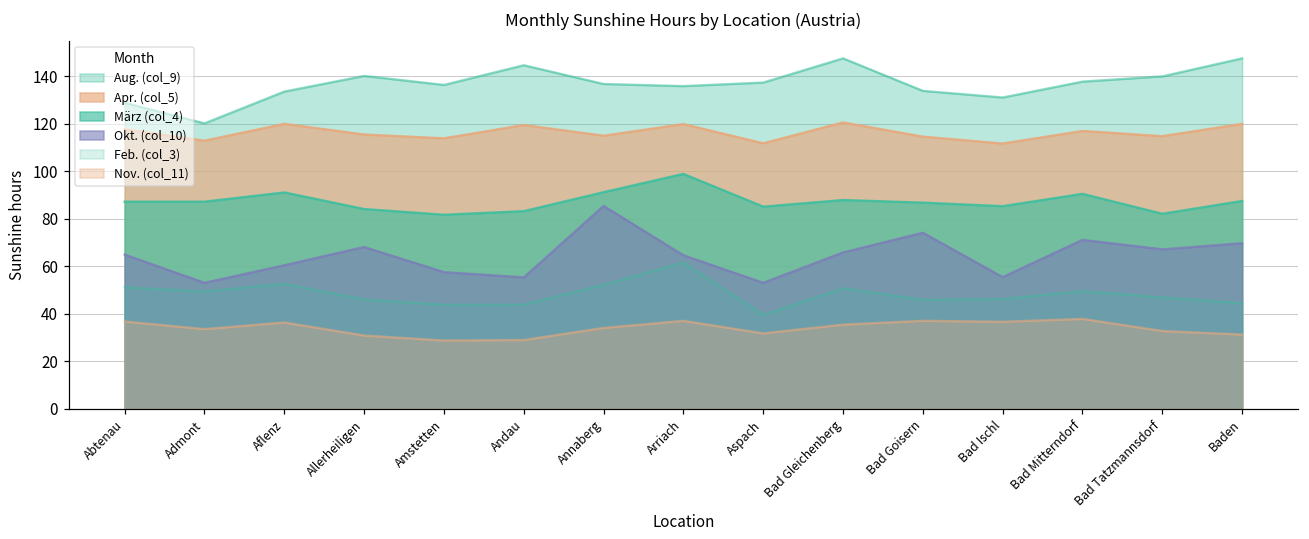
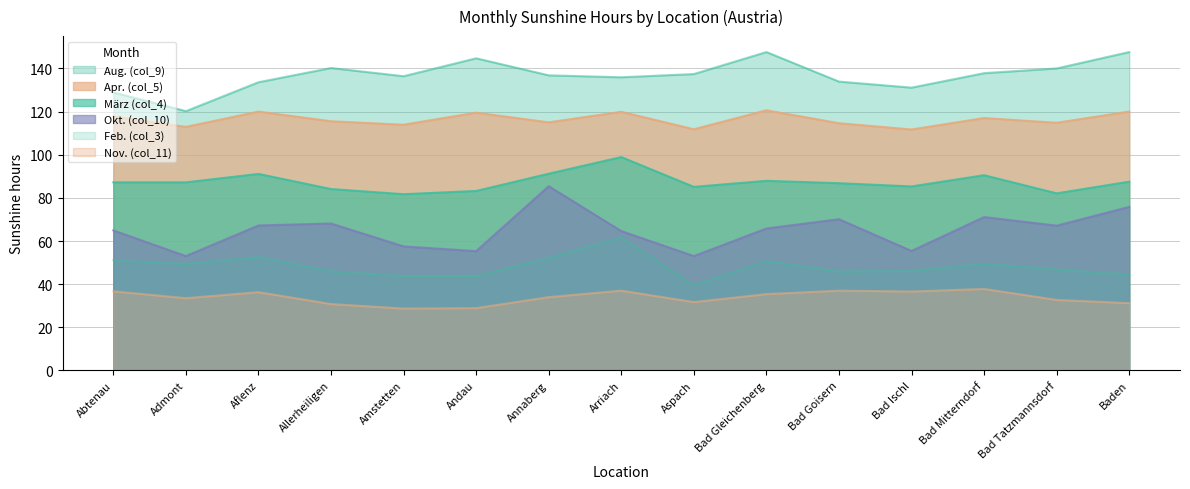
Okt. (col_10), Aflenz: 60 -> 67
Okt. (col_10), Bad Goisern: 74 -> 70
Okt. (col_10), Baden: 70 -> 76
